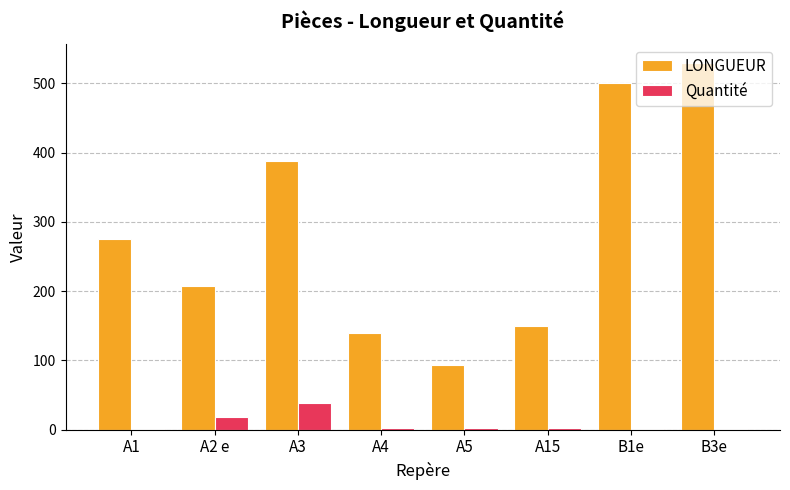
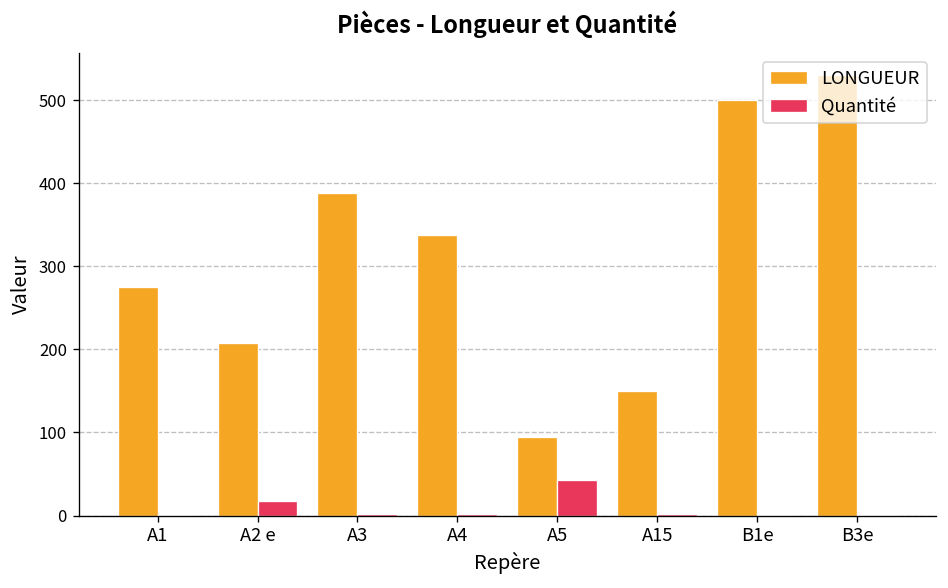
Quantité, A3: 40 -> 0
LONGUEUR, A4: 140 -> 340
Quantité, A5: 0 -> 40
